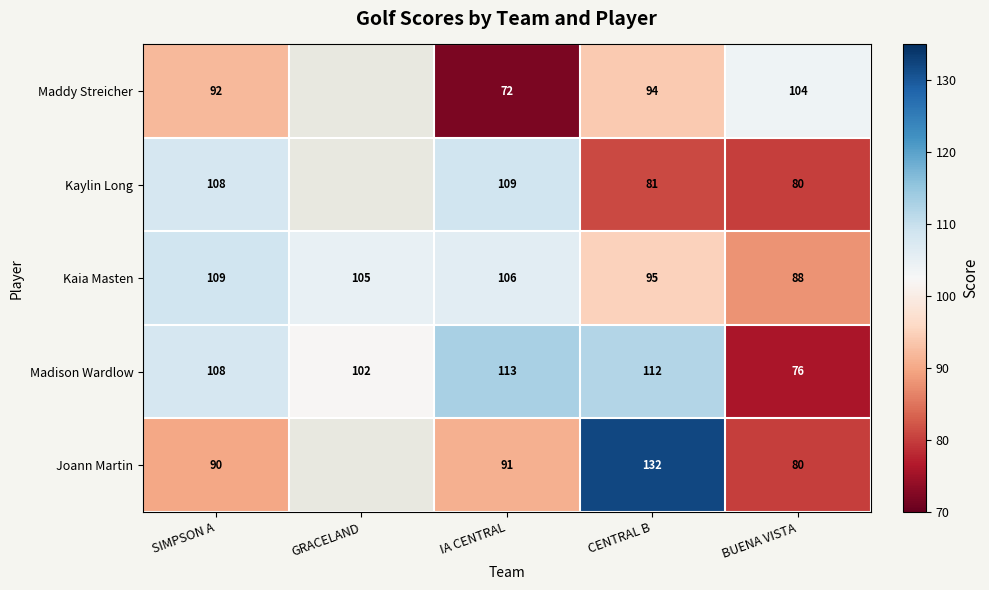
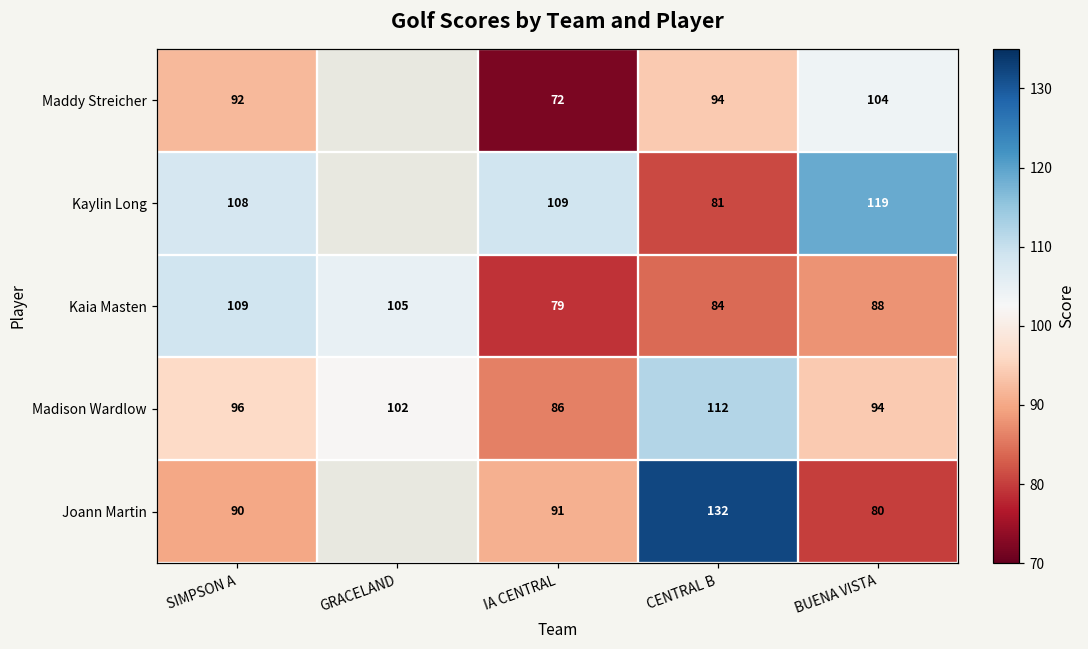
Kaylin Long, BUENA VISTA: 80 -> 119
Kaia Masten, IA CENTRAL: 106 -> 79
Kaia Masten, CENTRAL B: 95 -> 84
Madison Wardlow, SIMPSON A: 108 -> 96
Madison Wardlow, IA CENTRAL: 113 -> 86
Madison Wardlow, BUENA VISTA: 76 -> 94
